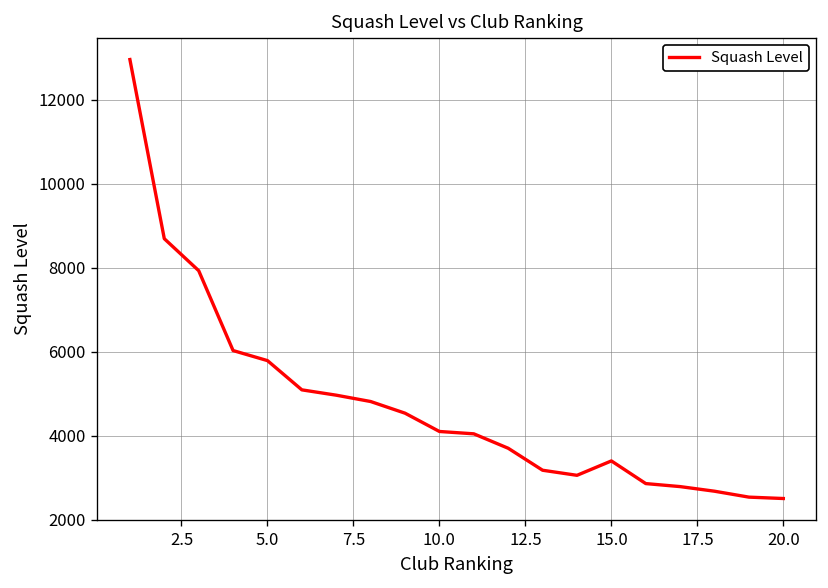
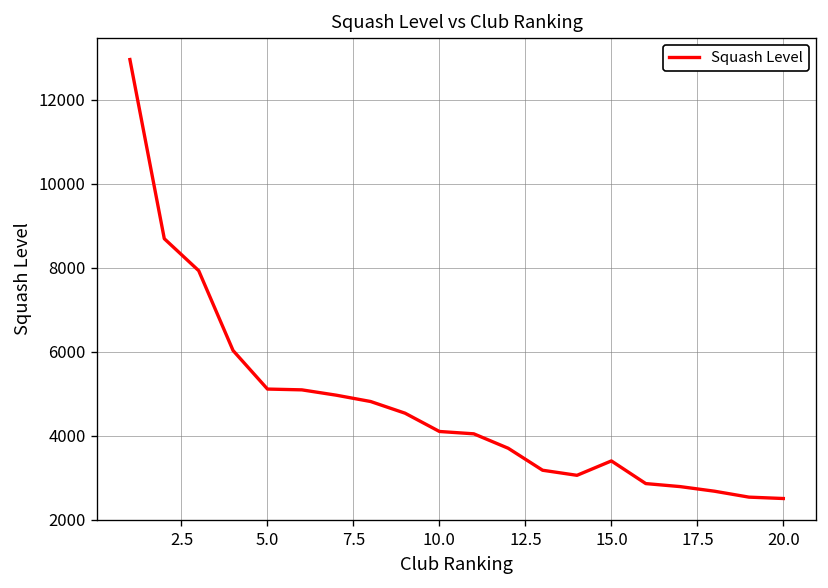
5.0: 5800 -> 5100
